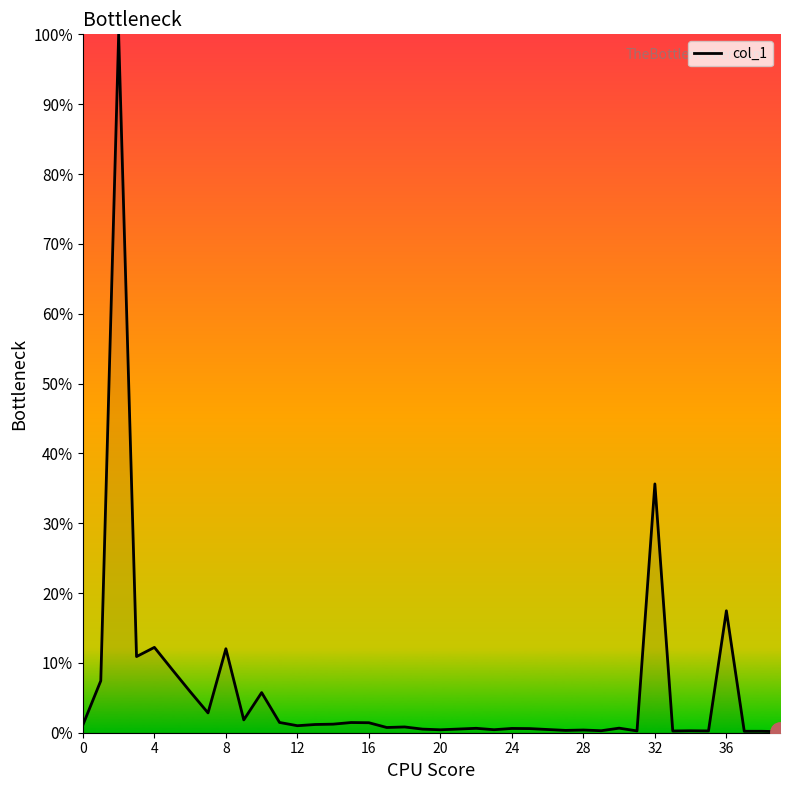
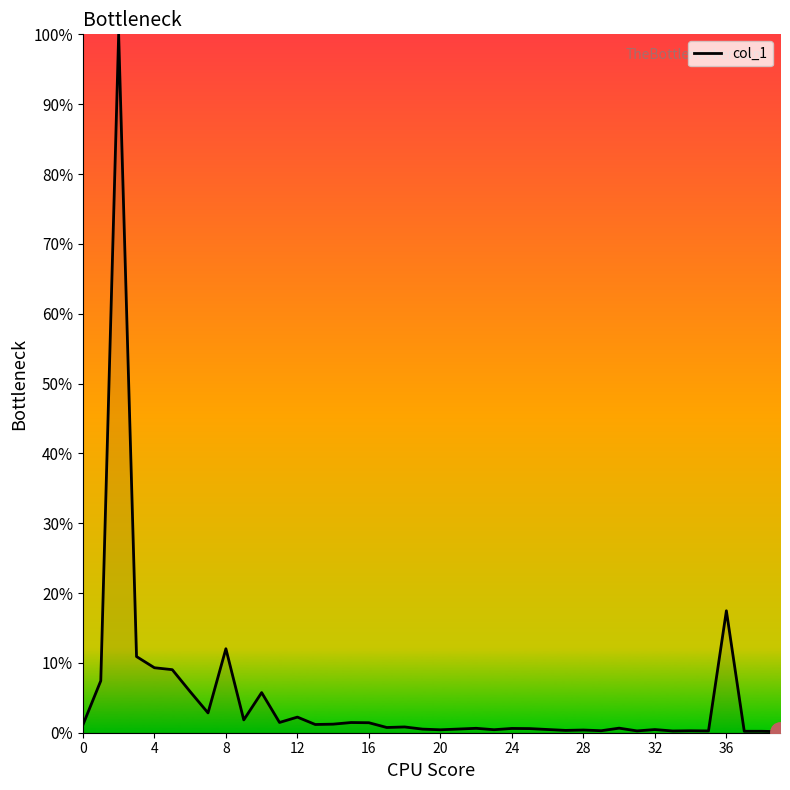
col_1, 4: 12% -> 9%
col_1, 12: 1% -> 2%
col_1, 32: 36% -> 0%
